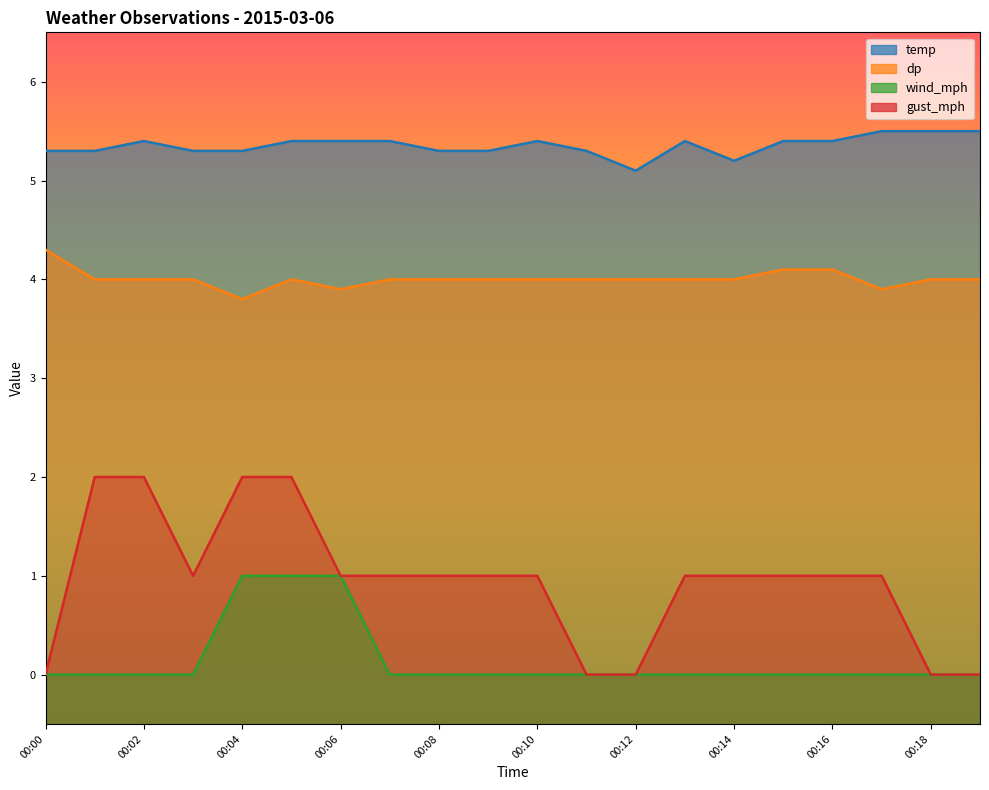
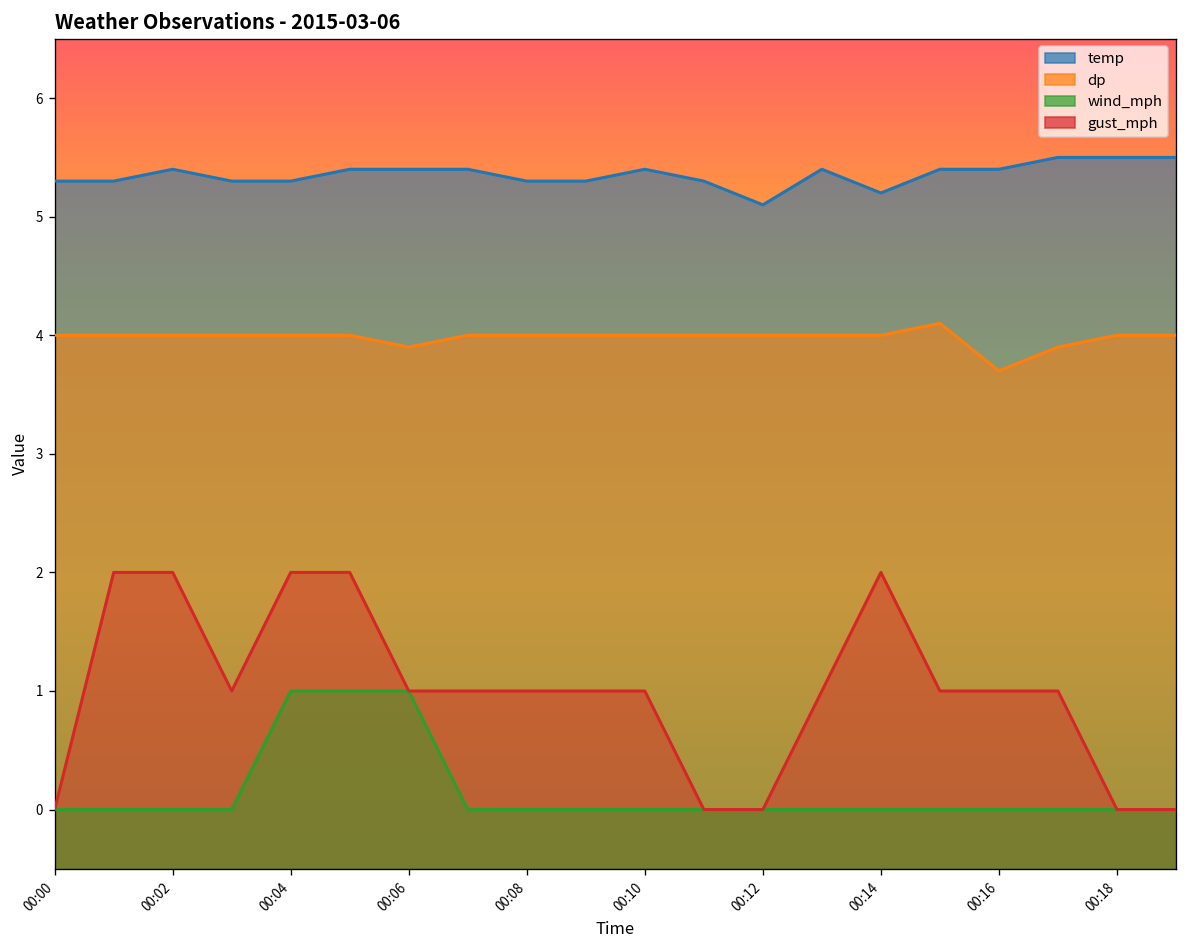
dp, 00:00: 4.3 -> 4.0
dp, 00:04: 3.8 -> 4.0
gust_mph, 00:14: 1 -> 2
dp, 00:16: 4.1 -> 3.7
